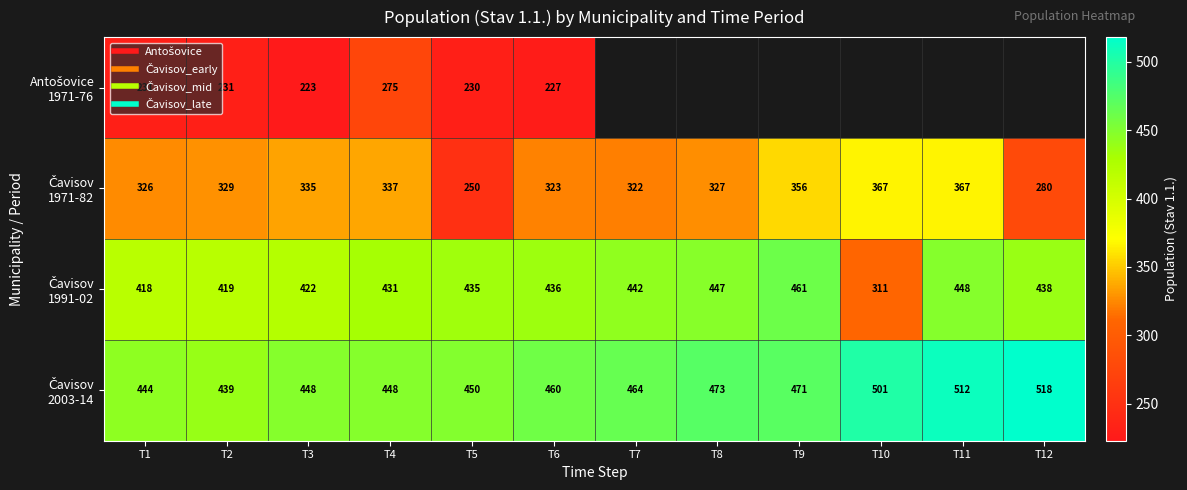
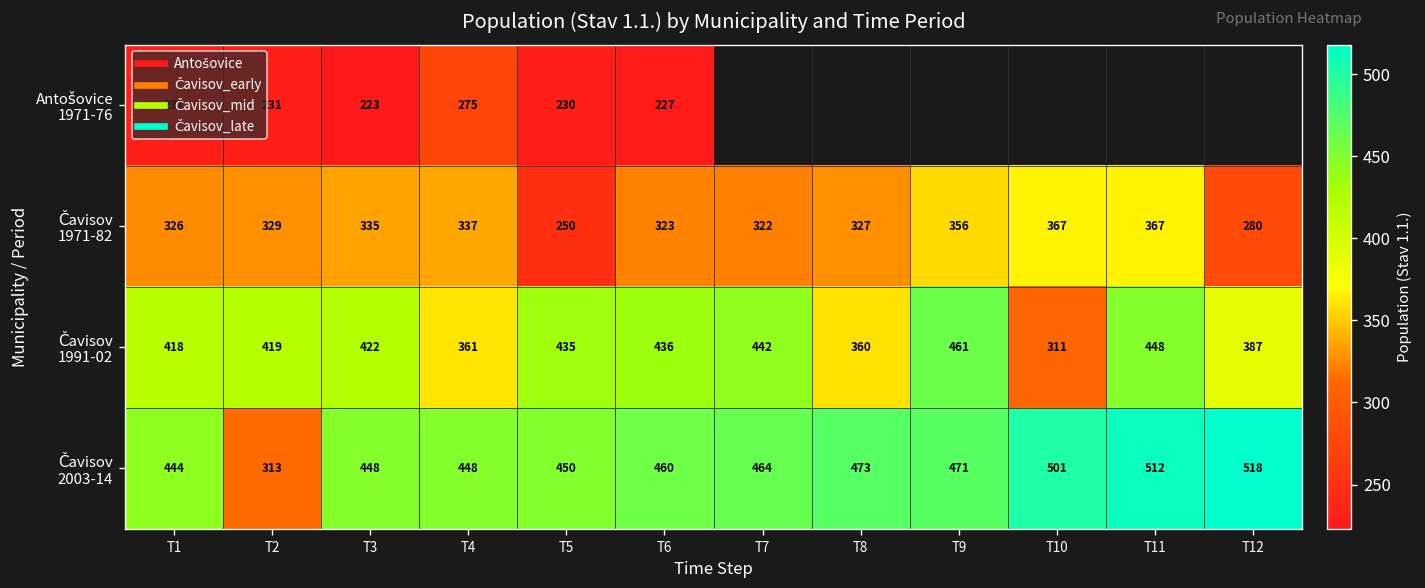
Čavisov 1991-02, T4: 431 -> 361
Čavisov 1991-02, T8: 447 -> 360
Čavisov 1991-02, T12: 438 -> 387
Čavisov 2003-14, T2: 439 -> 313
